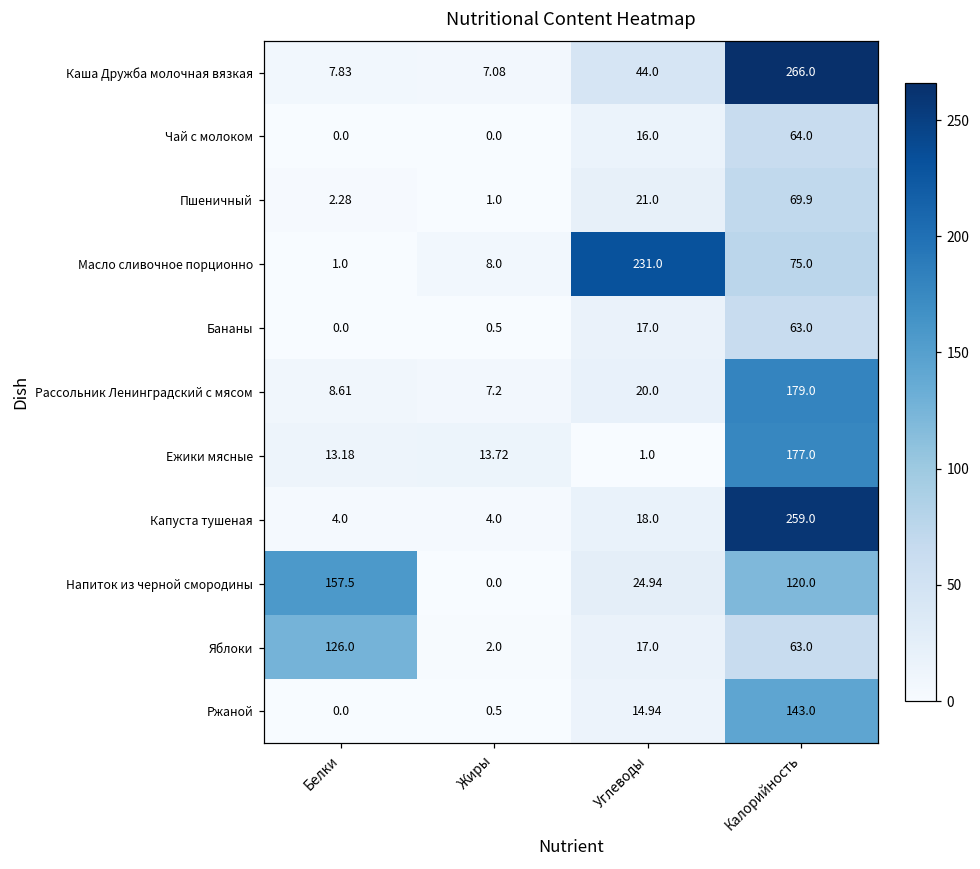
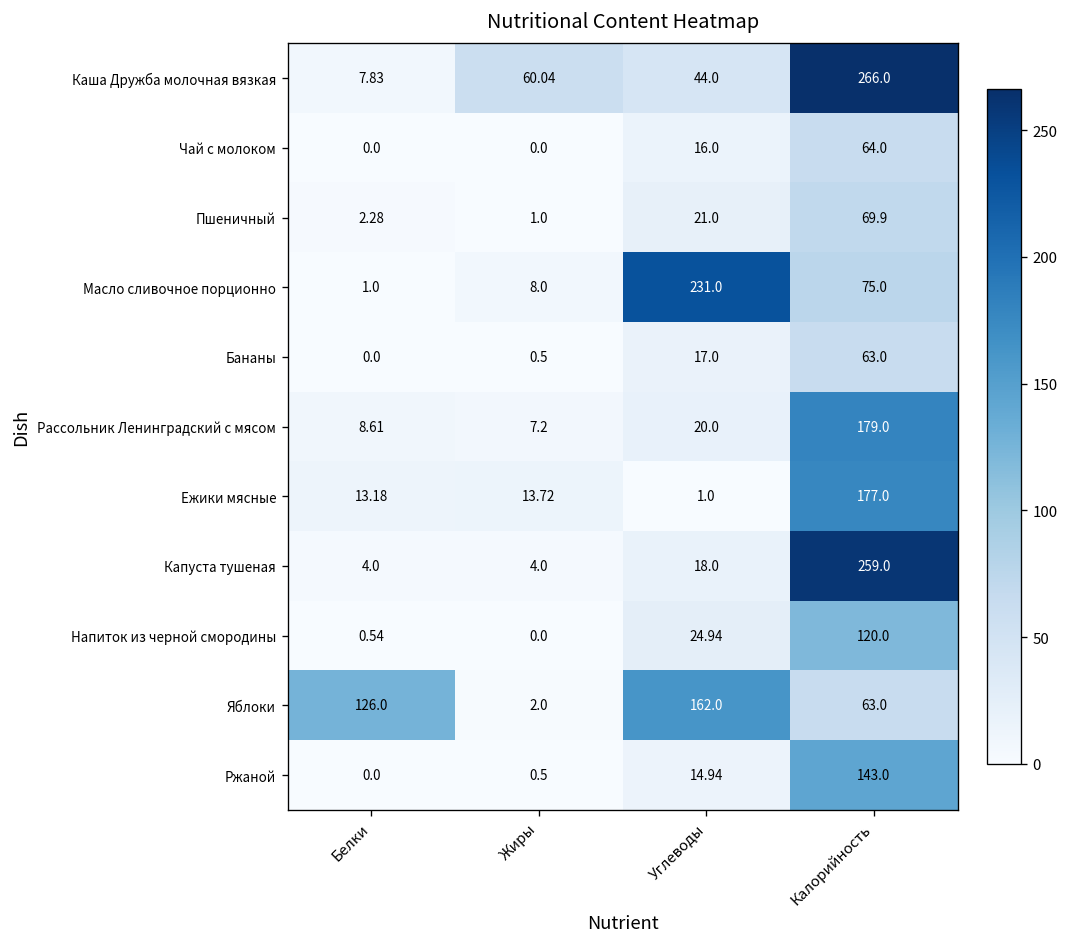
Каша Дружба молочная вязкая, Жиры: 7.08 -> 60.04
Напиток из черной смородины, Белки: 157.5 -> 0.54
Яблоки, Углеводы: 17.0 -> 162.0
